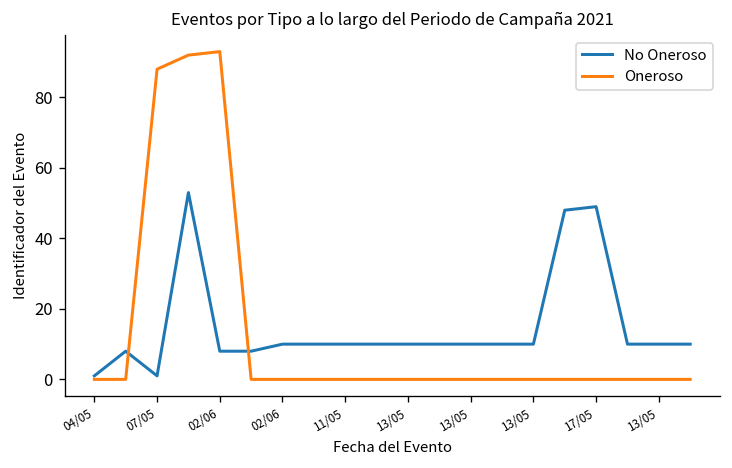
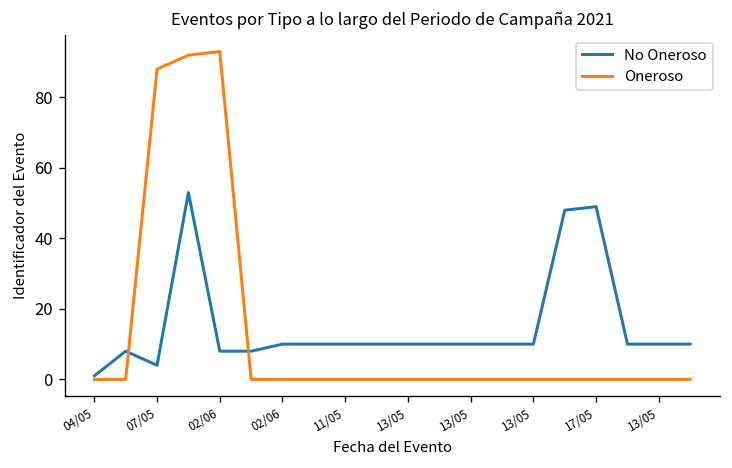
No Oneroso, 07/05: 1 -> 4
